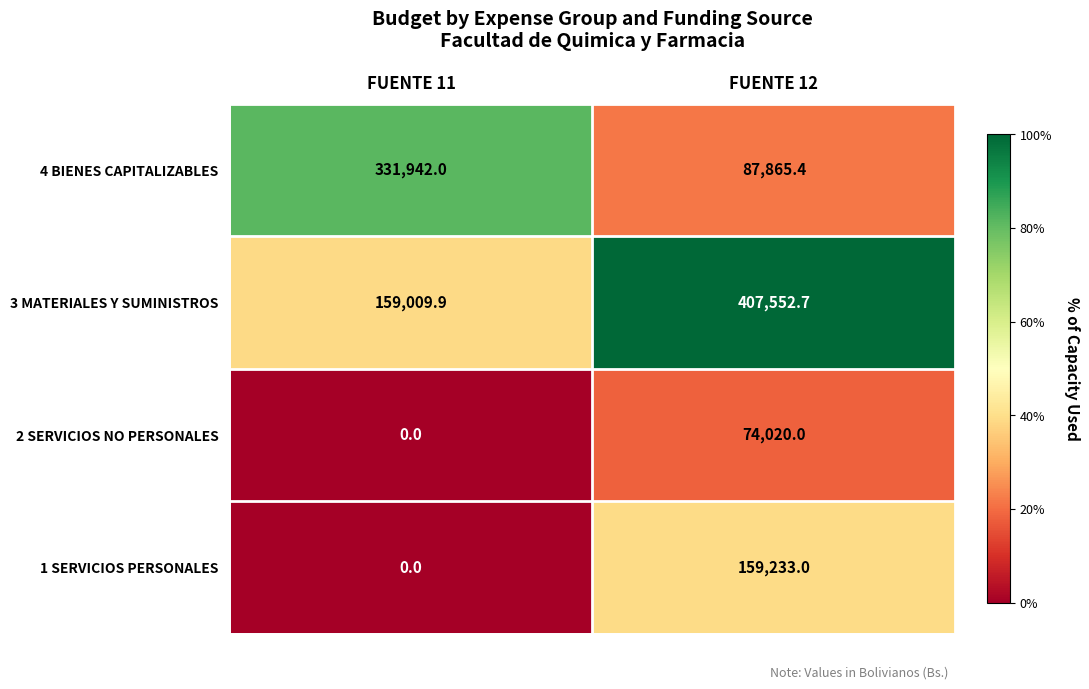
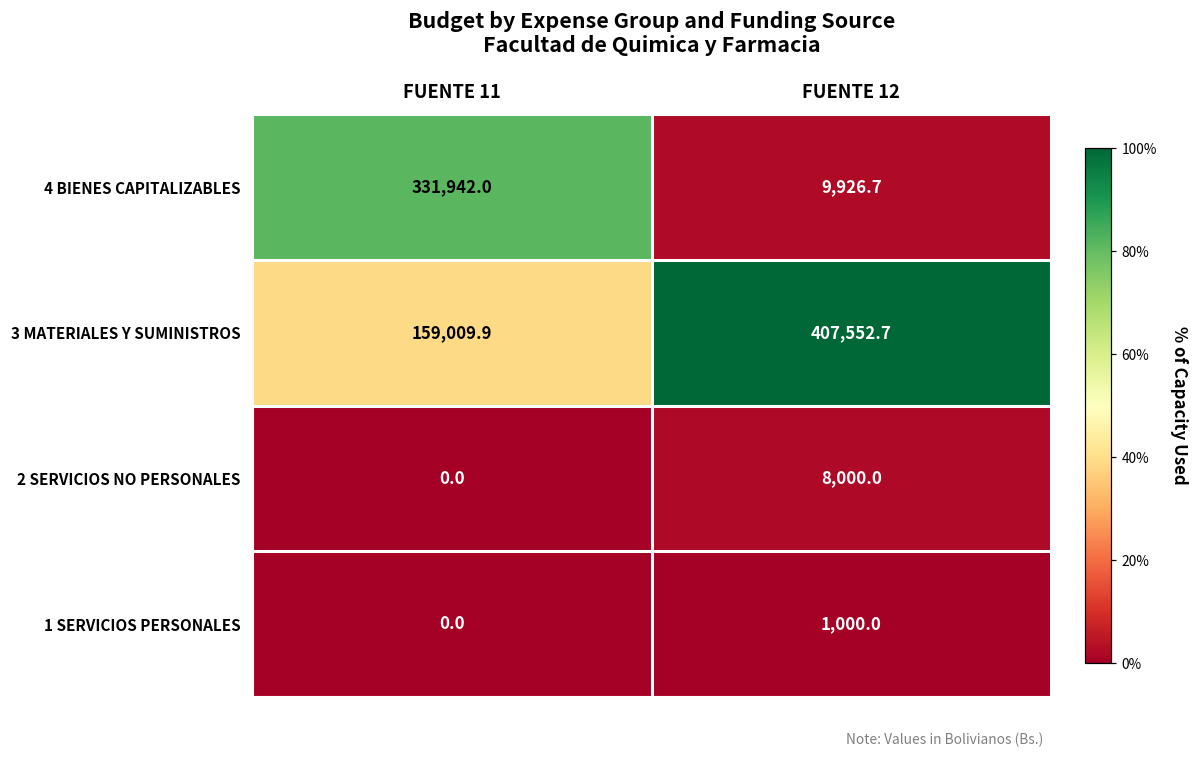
4 BIENES CAPITALIZABLES, FUENTE 12: 87,865.4 -> 9,926.7
2 SERVICIOS NO PERSONALES, FUENTE 12: 74,020.0 -> 8,000.0
1 SERVICIOS PERSONALES, FUENTE 12: 159,233.0 -> 1,000.0
